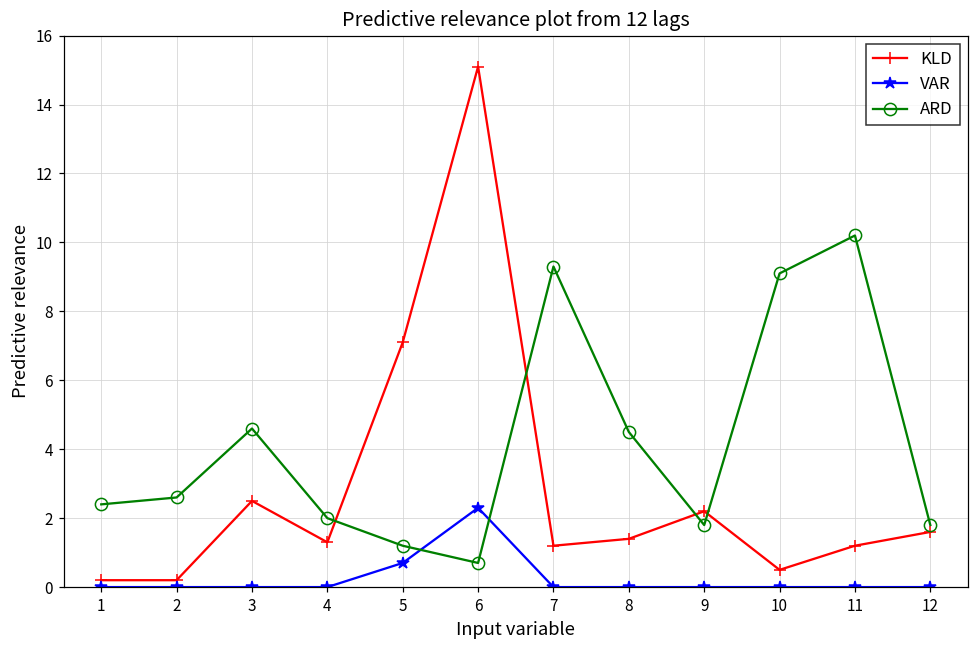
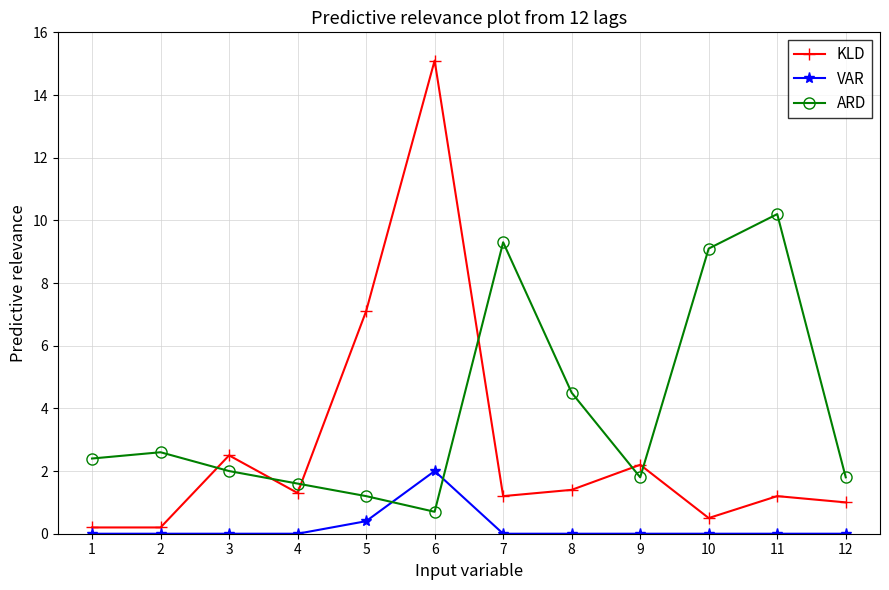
ARD, 3: 4.6 -> 2.0
ARD, 4: 2.0 -> 1.6
VAR, 5: 0.7 -> 0.4
VAR, 6: 2.3 -> 2.0
KLD, 12: 1.6 -> 1.0
